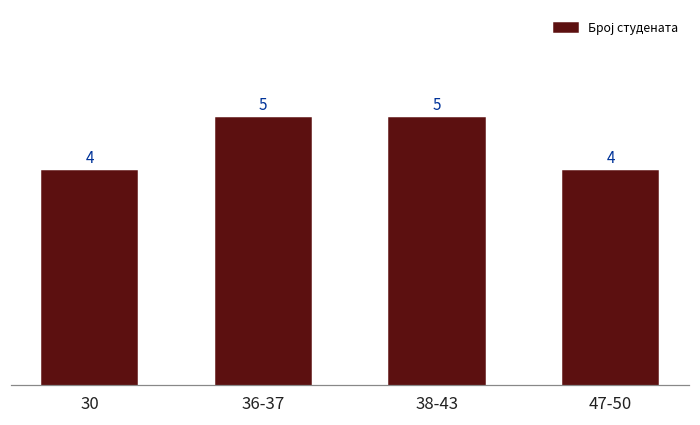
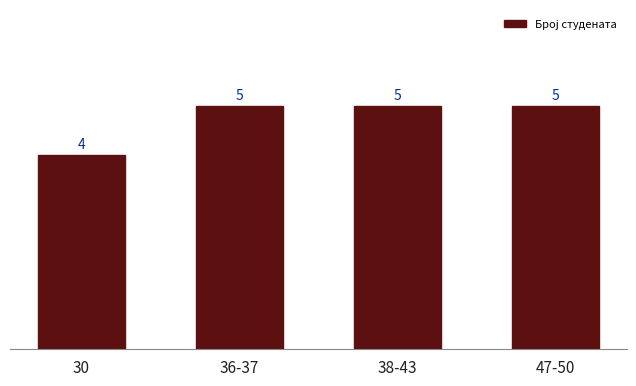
47-50: 4 -> 5
